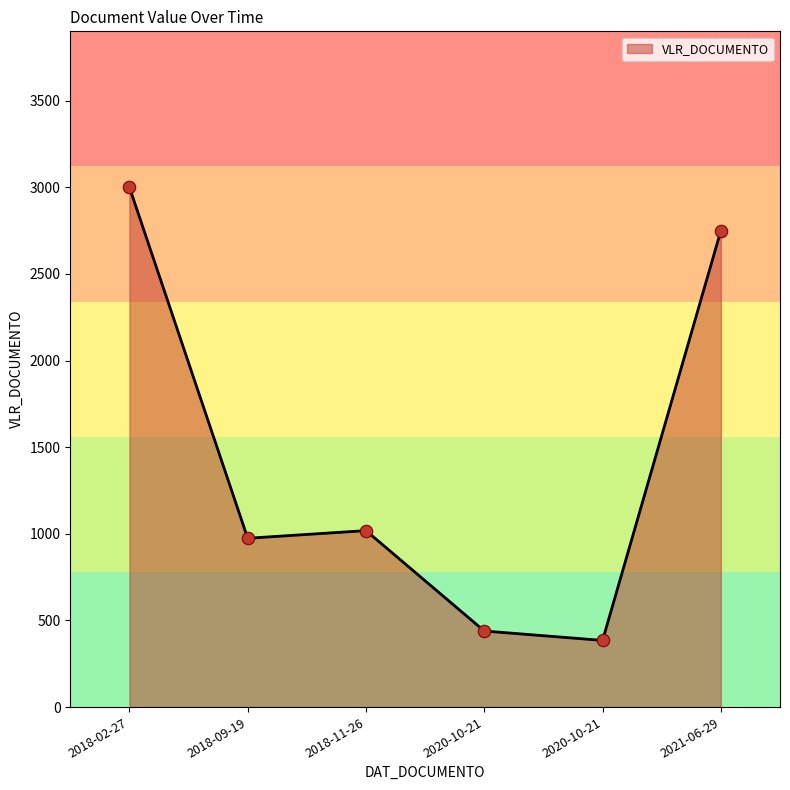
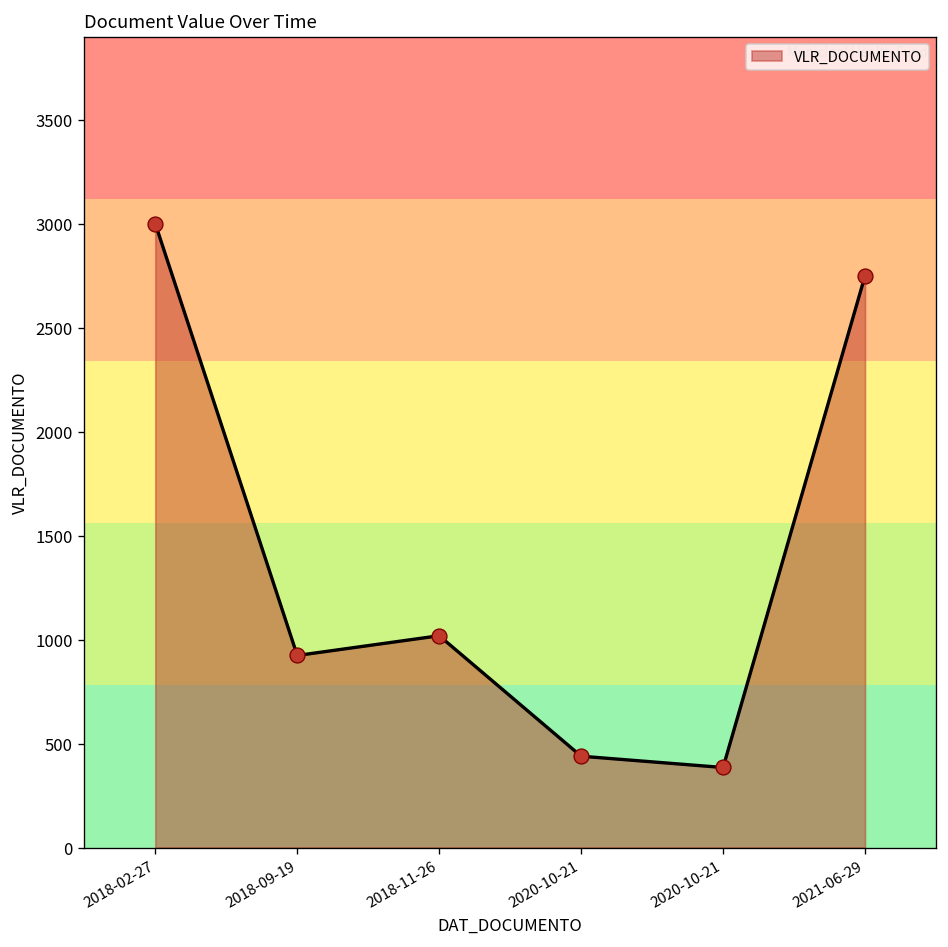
2018-09-19: 970 -> 920
